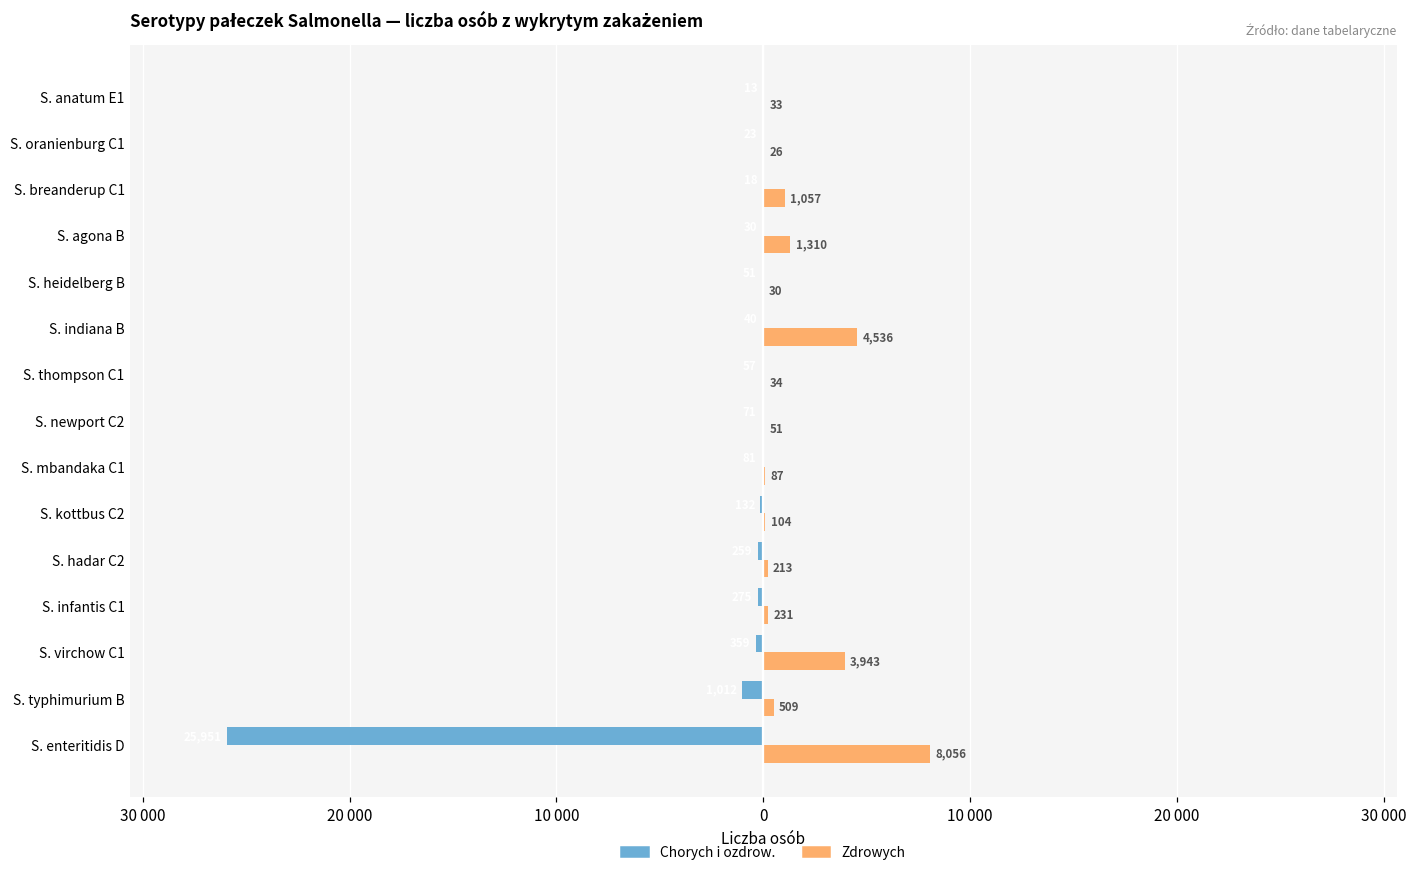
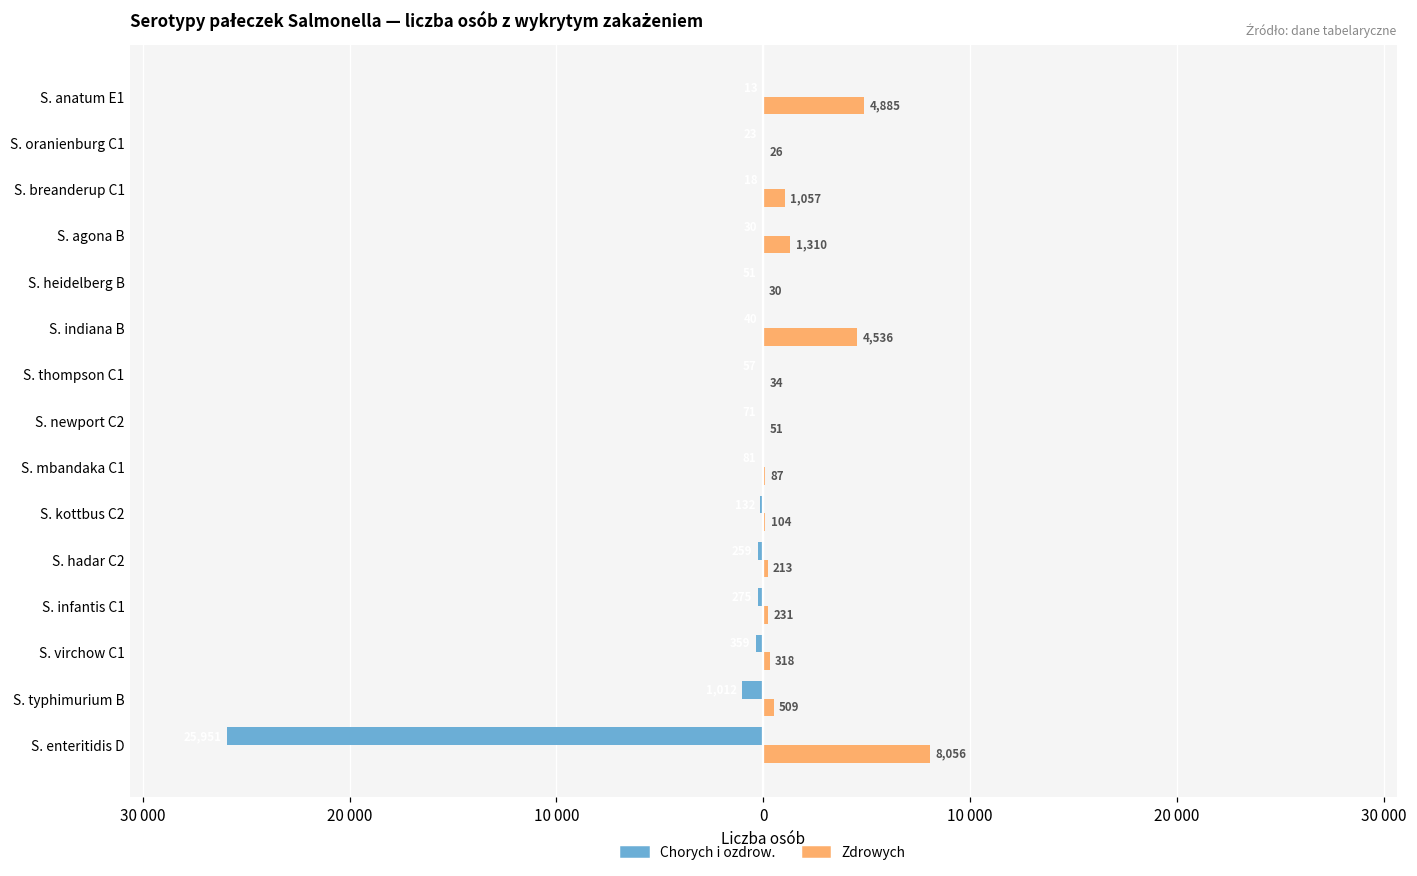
Zdrowych, S. anatum E1: 33 -> 4,885
Zdrowych, S. virchow C1: 3,943 -> 318
